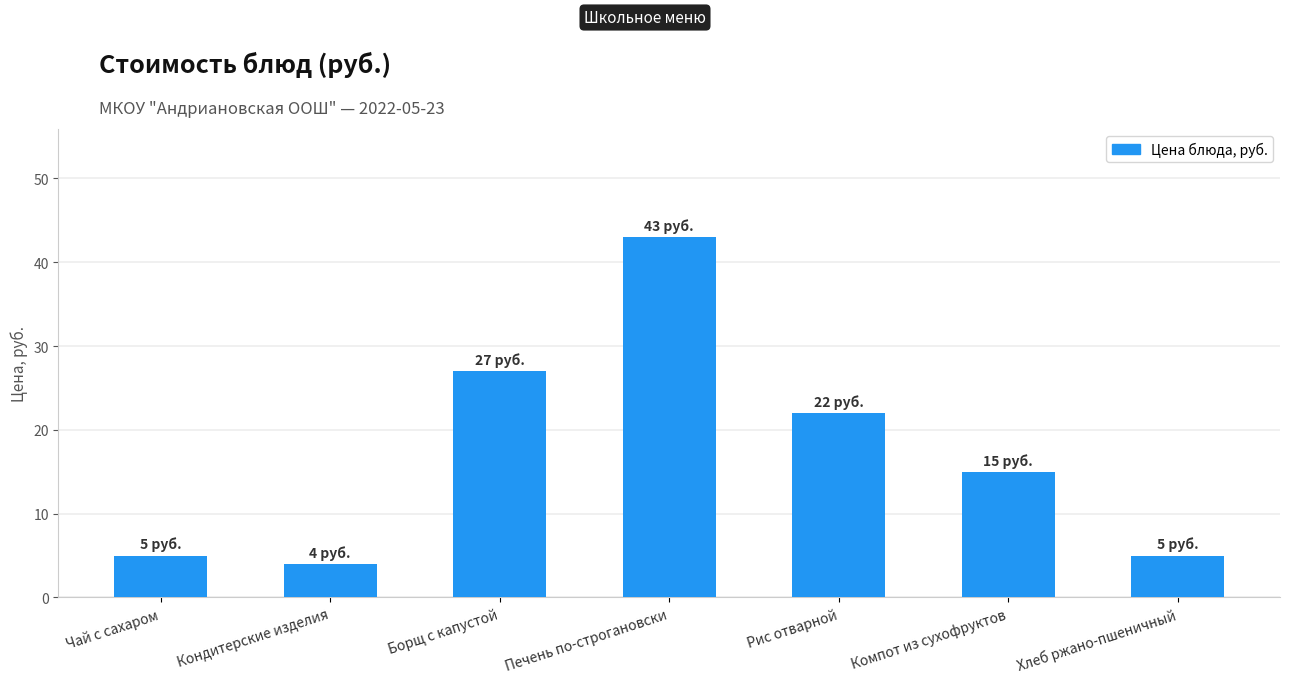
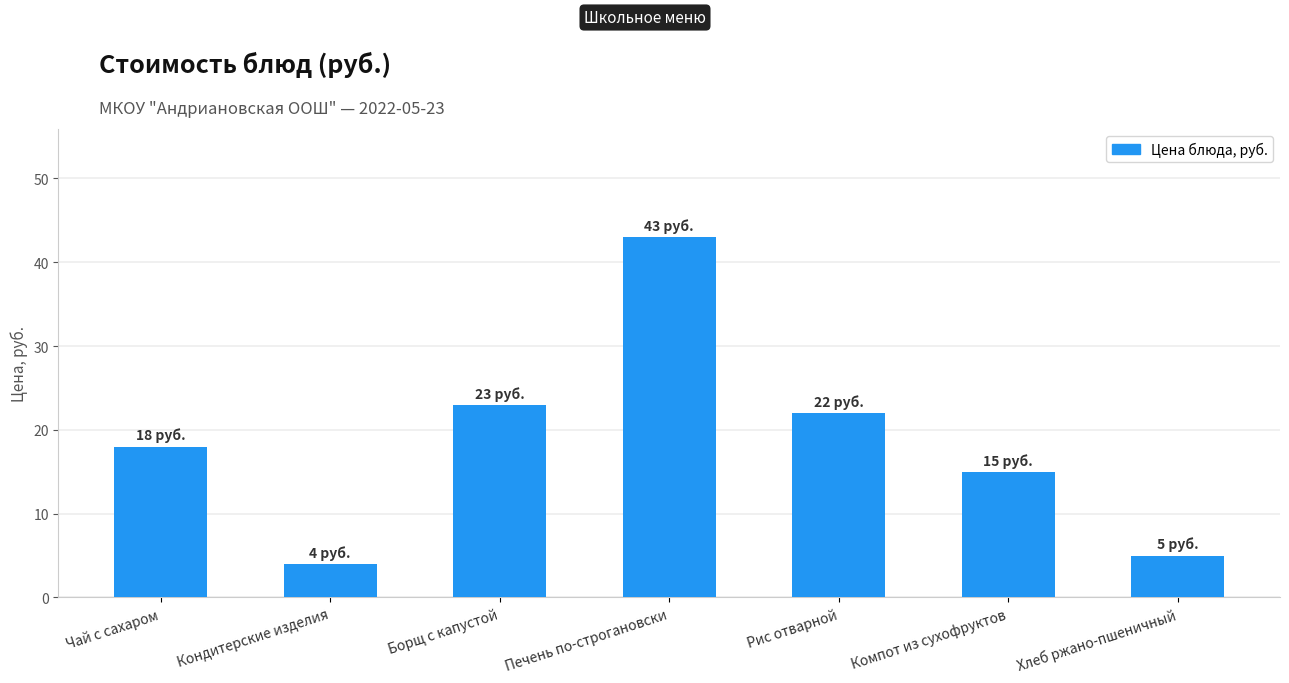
Чай с сахаром: 5 -> 18
Борщ с капустой: 27 -> 23
